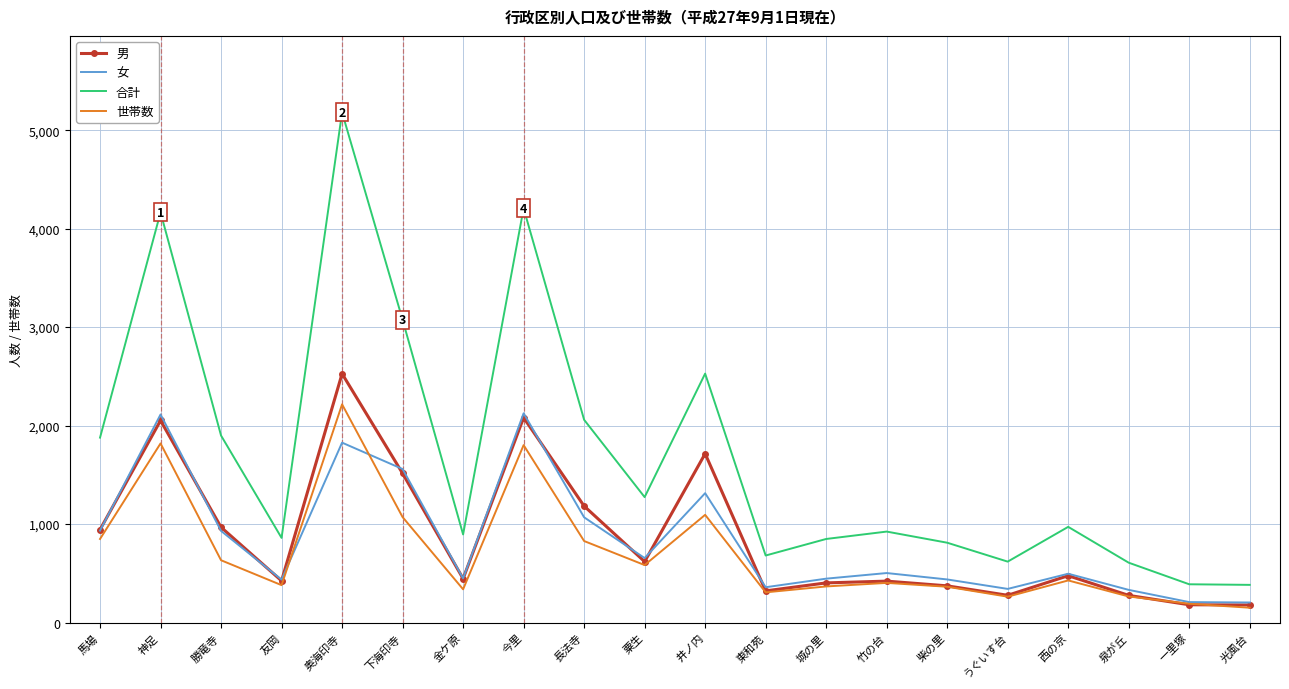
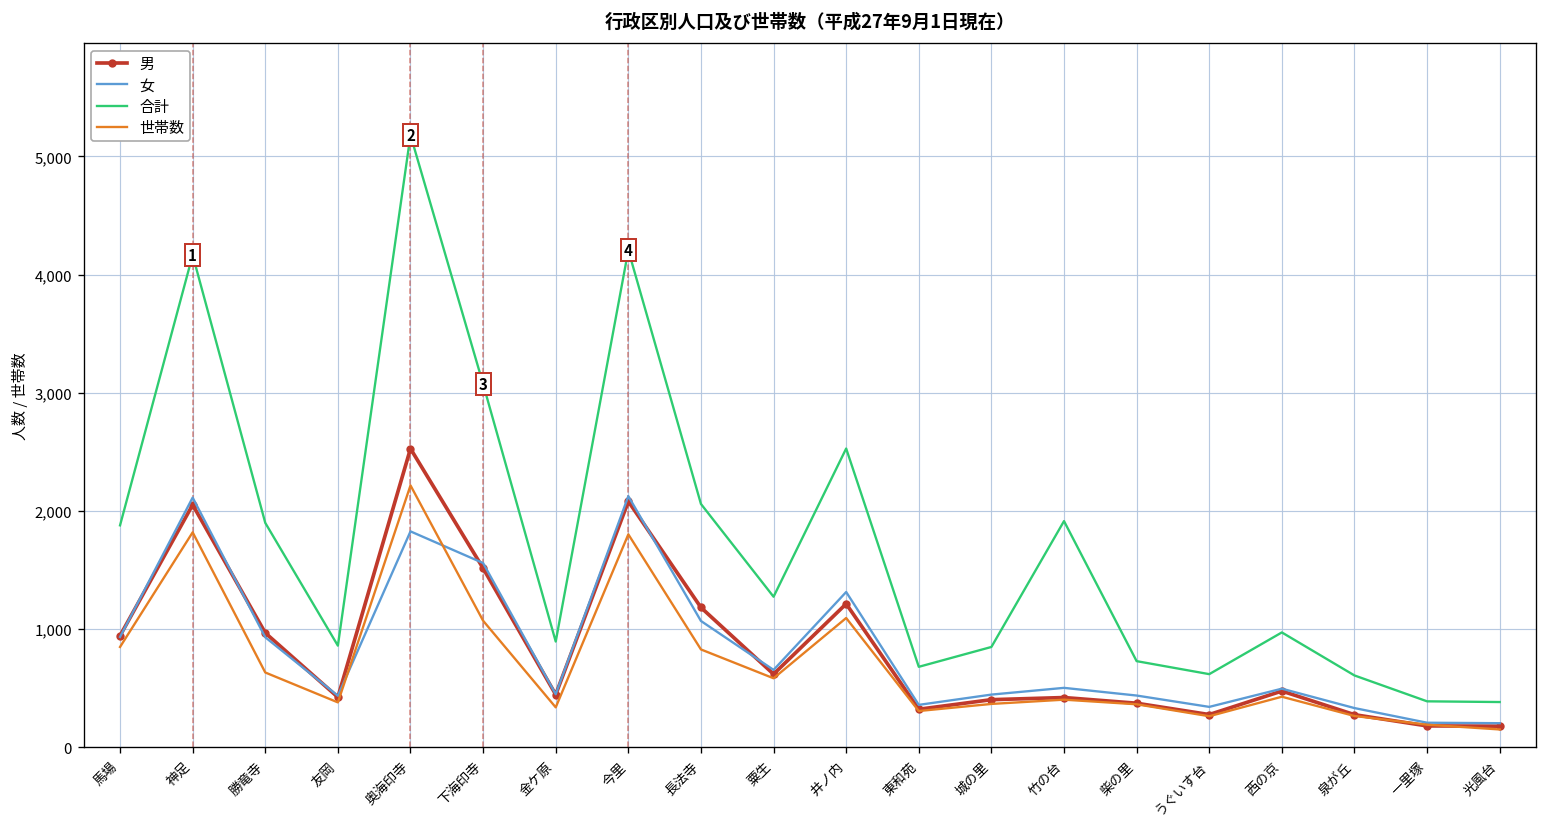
男, 井ノ内: 1,700 -> 1,200
合計, 竹の台: 900 -> 1,900
合計, 柴の里: 800 -> 700
